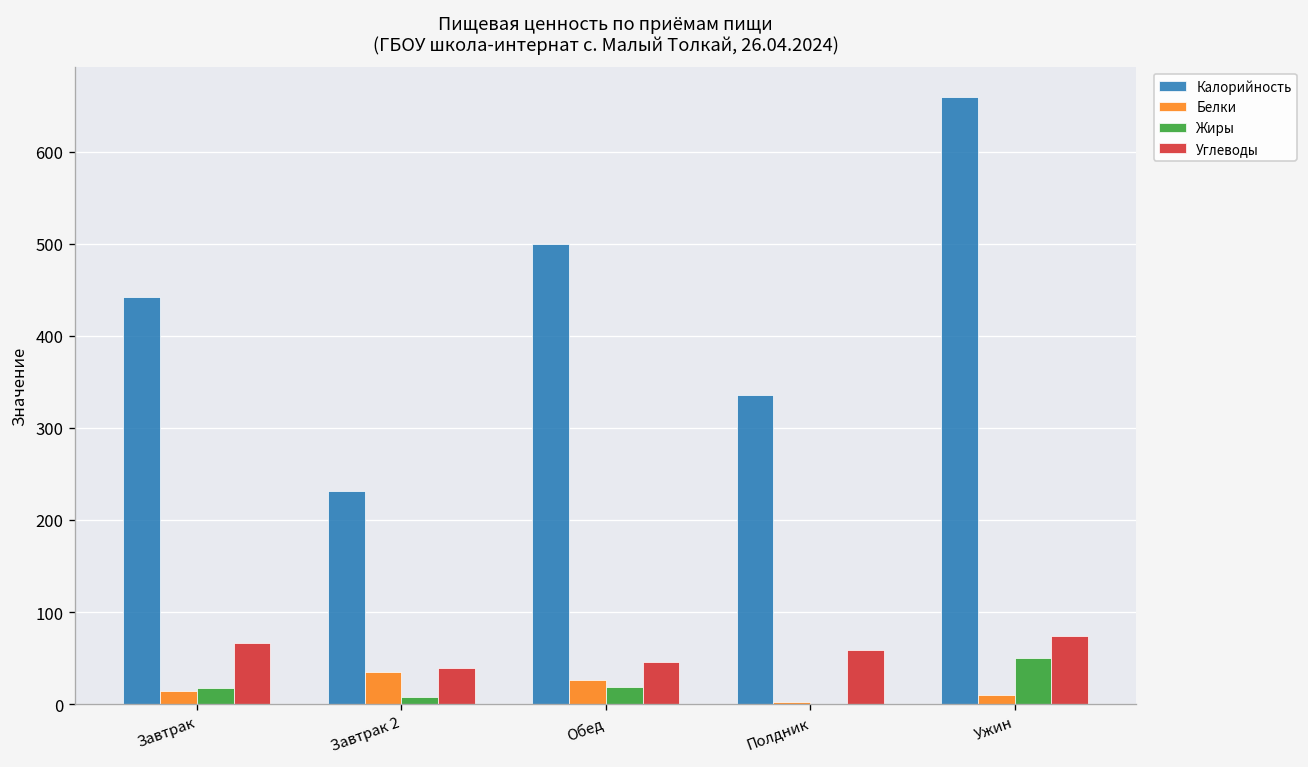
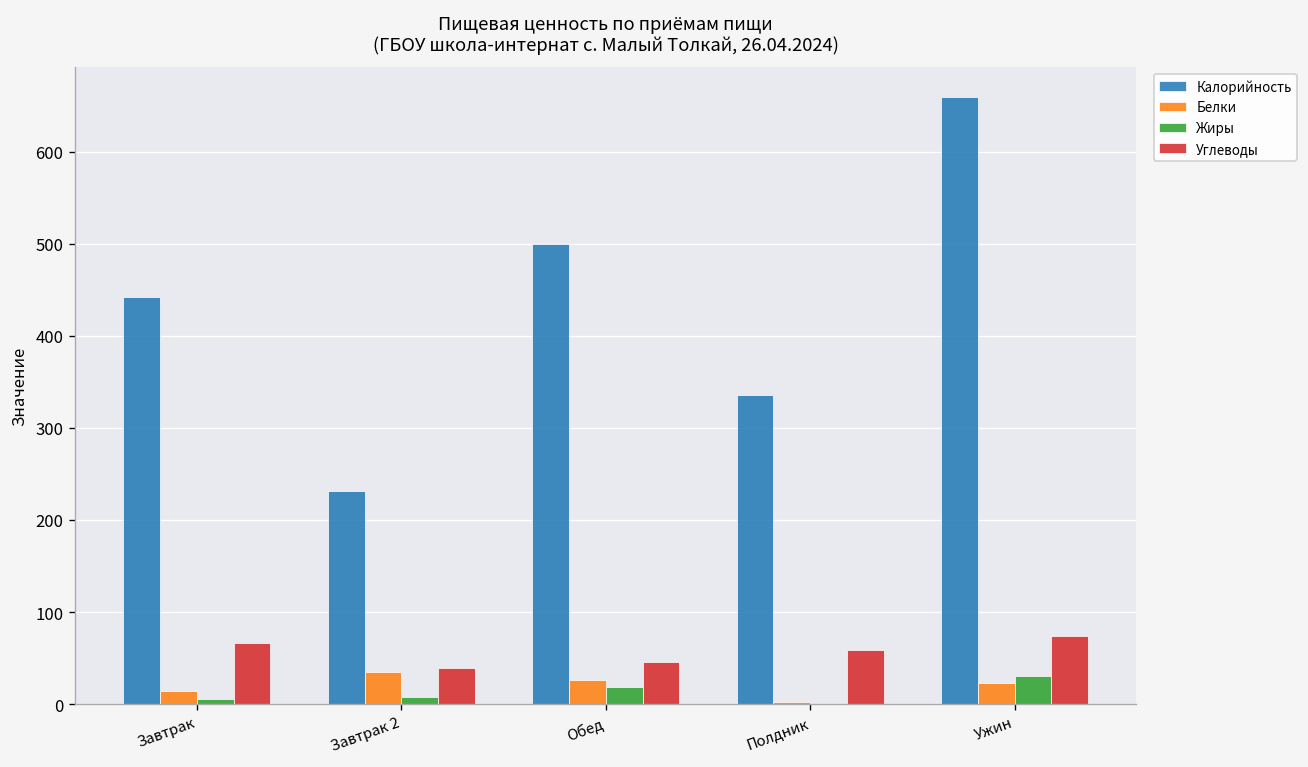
Жиры, Завтрак: 20 -> 10
Белки, Ужин: 10 -> 20
Жиры, Ужин: 50 -> 30
